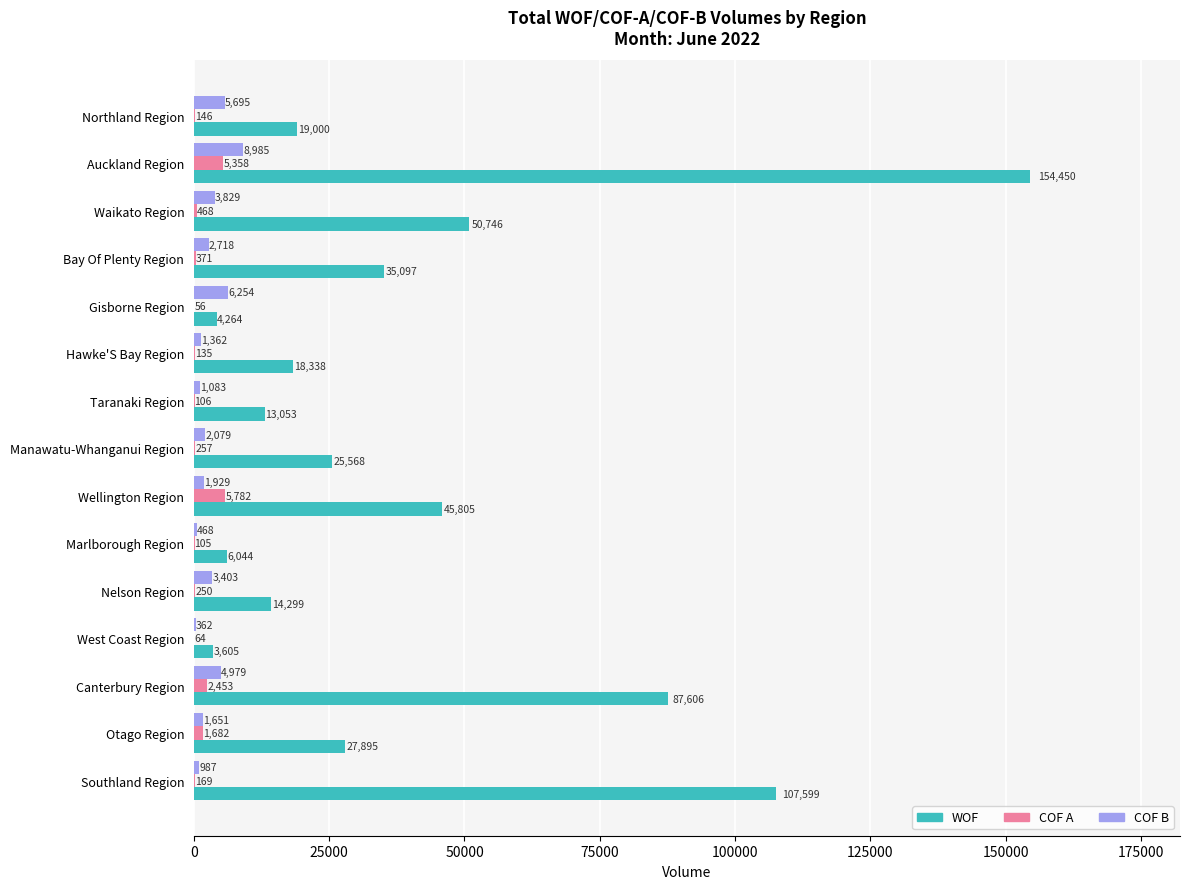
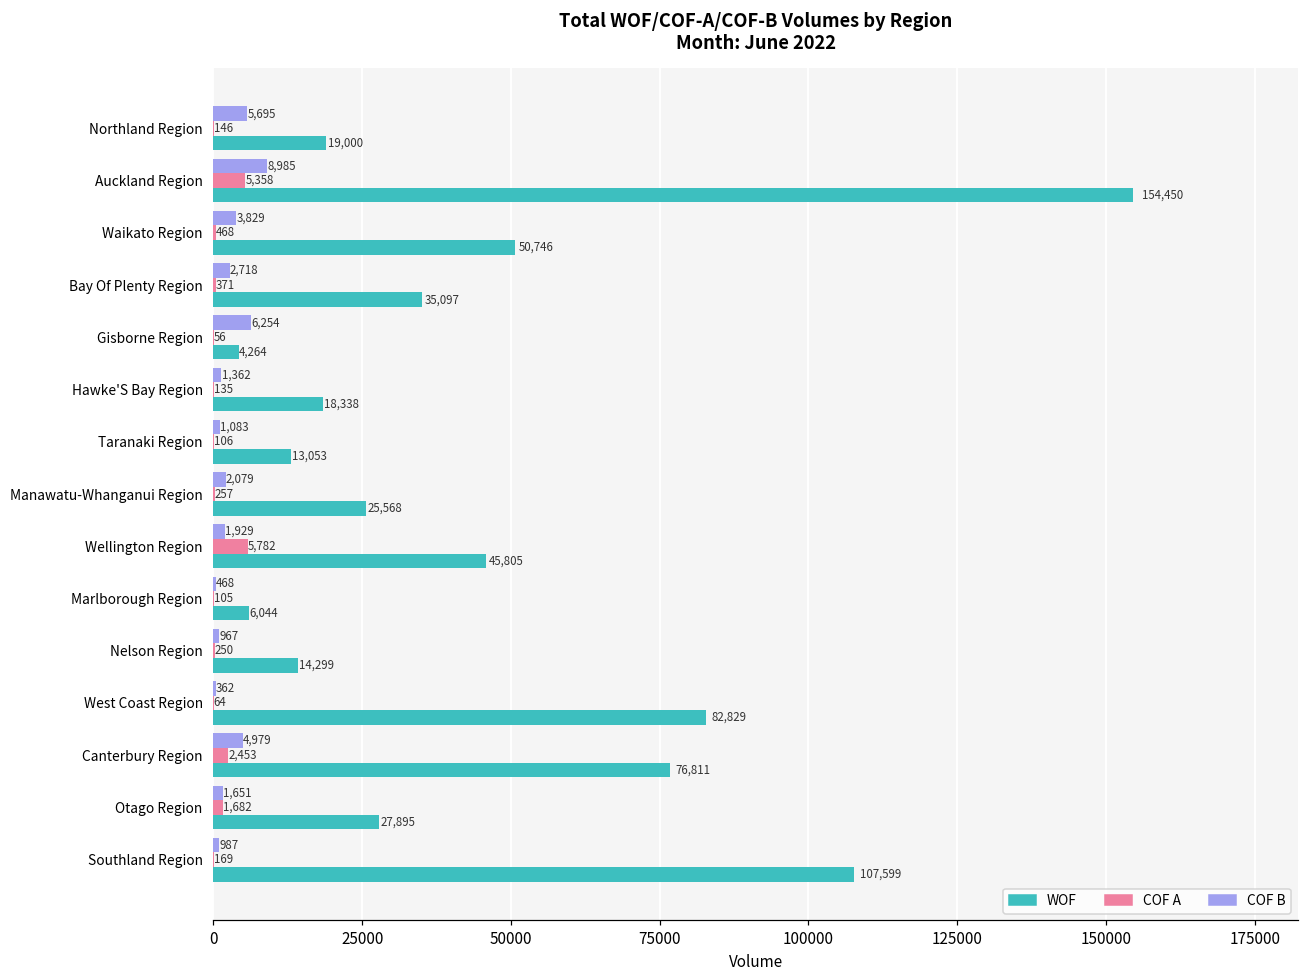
COF B, Nelson Region: 3,403 -> 967
WOF, West Coast Region: 3,605 -> 82,829
WOF, Canterbury Region: 87,606 -> 76,811
